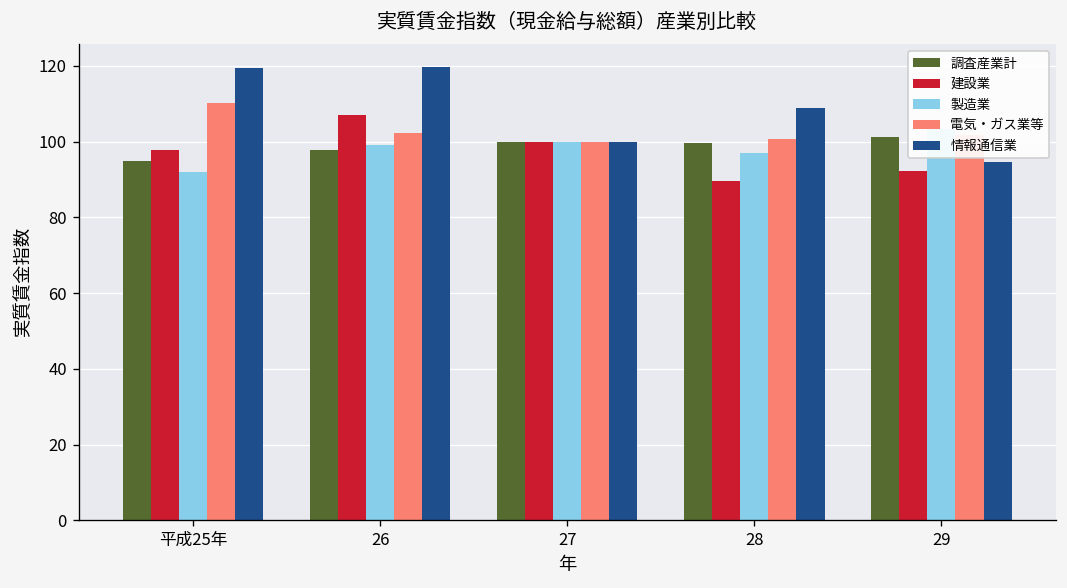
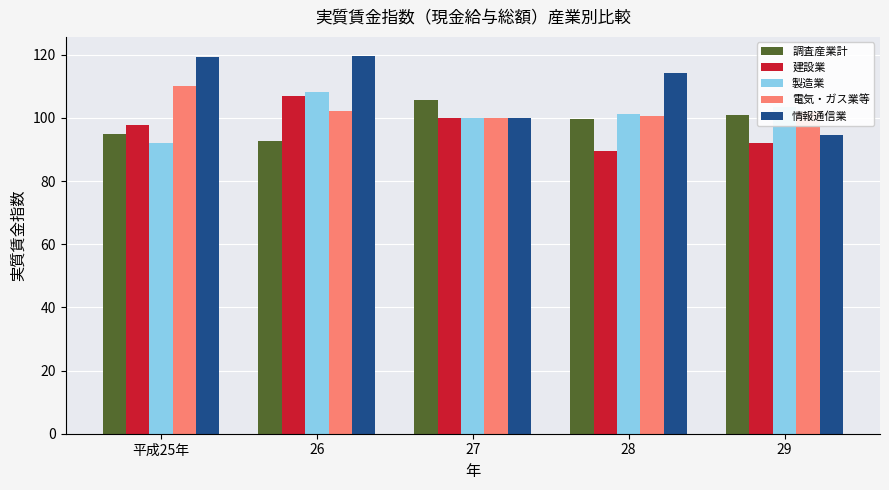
調査産業計, 26: 98 -> 93
製造業, 26: 99 -> 108
調査産業計, 27: 100 -> 106
製造業, 28: 97 -> 101
情報通信業, 28: 109 -> 114
